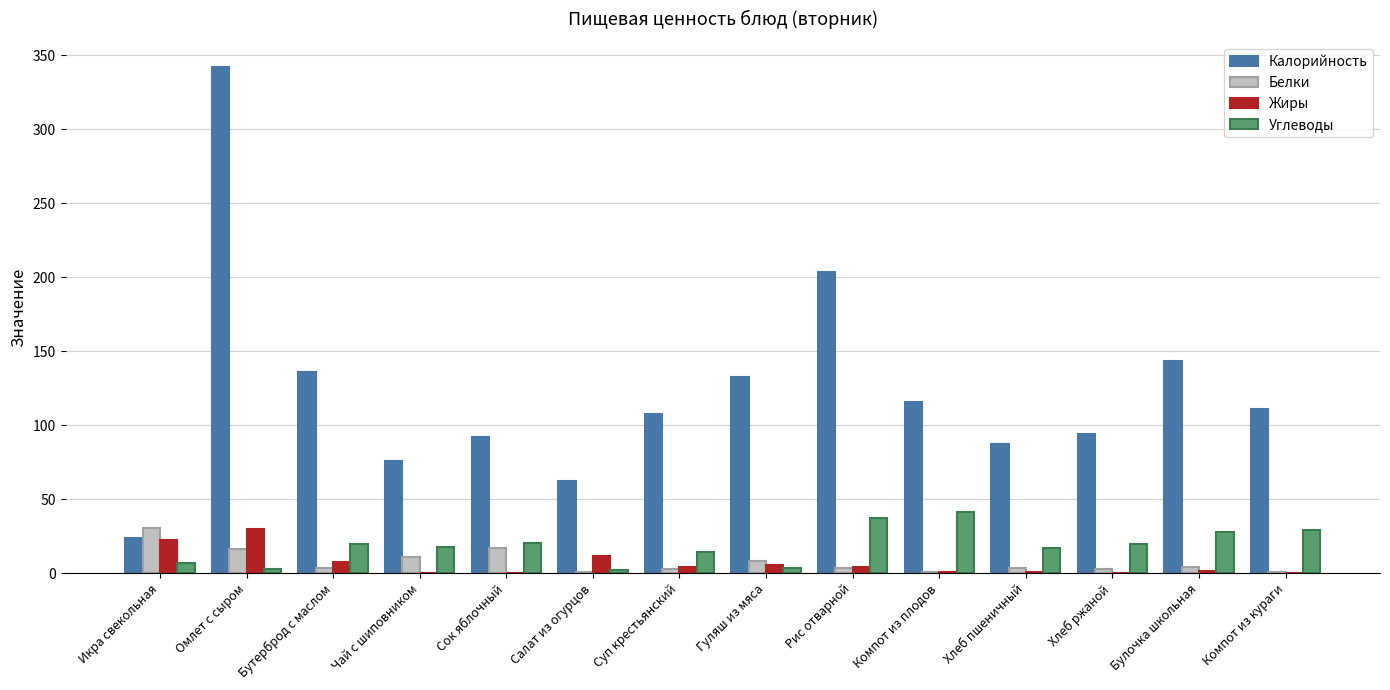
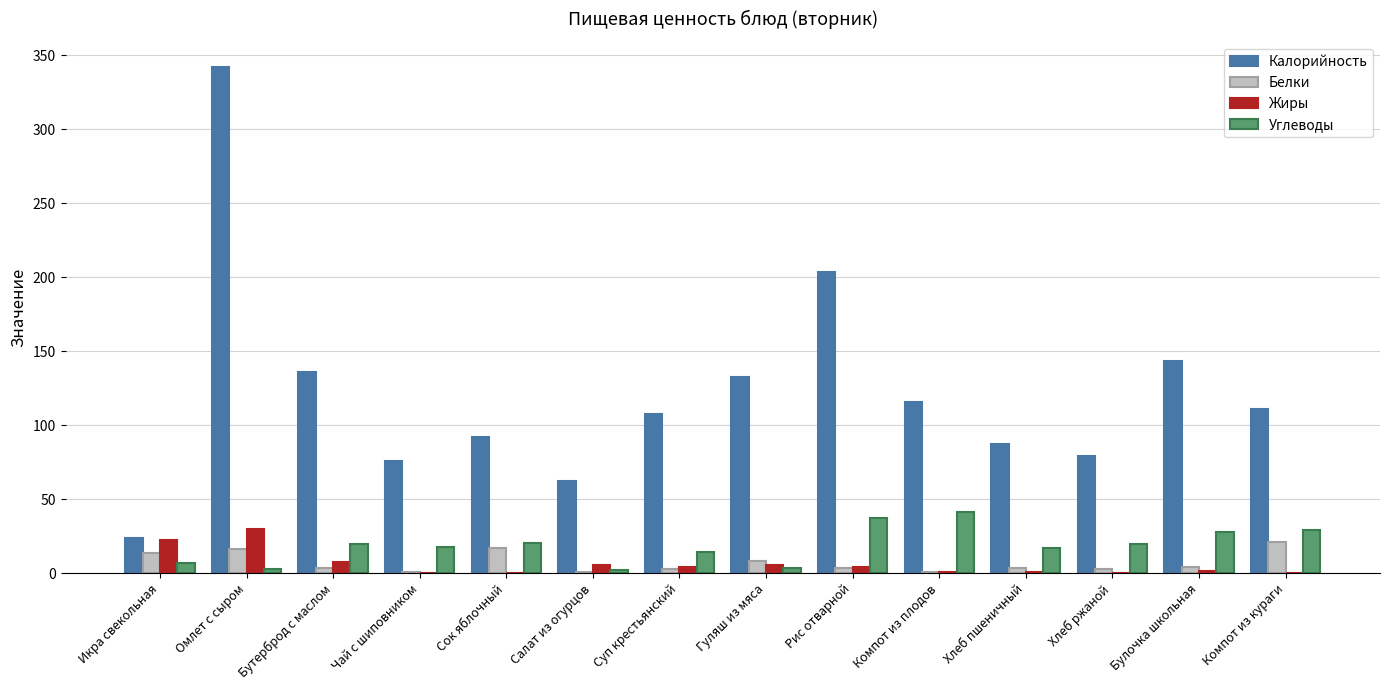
Белки, Икра свекольная: 30 -> 14
Белки, Чай с шиповником: 11 -> 0
Жиры, Салат из огурцов: 12 -> 6
Калорийность, Хлеб ржаной: 94 -> 79
Белки, Компот из кураги: 1 -> 21
